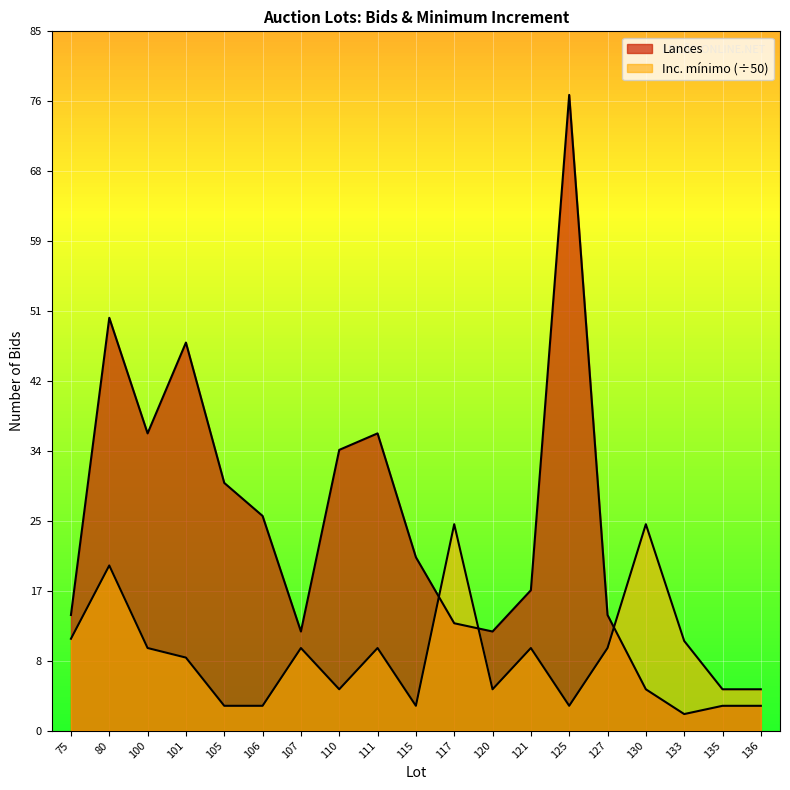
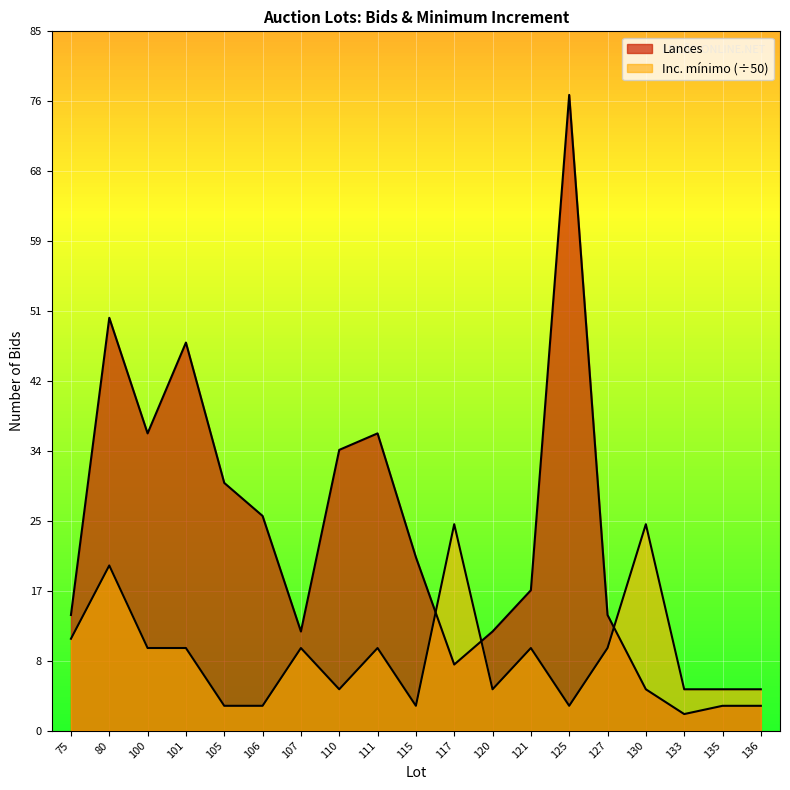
Inc. mínimo (÷50), 101: 9 -> 10
Lances, 117: 13 -> 8
Inc. mínimo (÷50), 133: 11 -> 5
